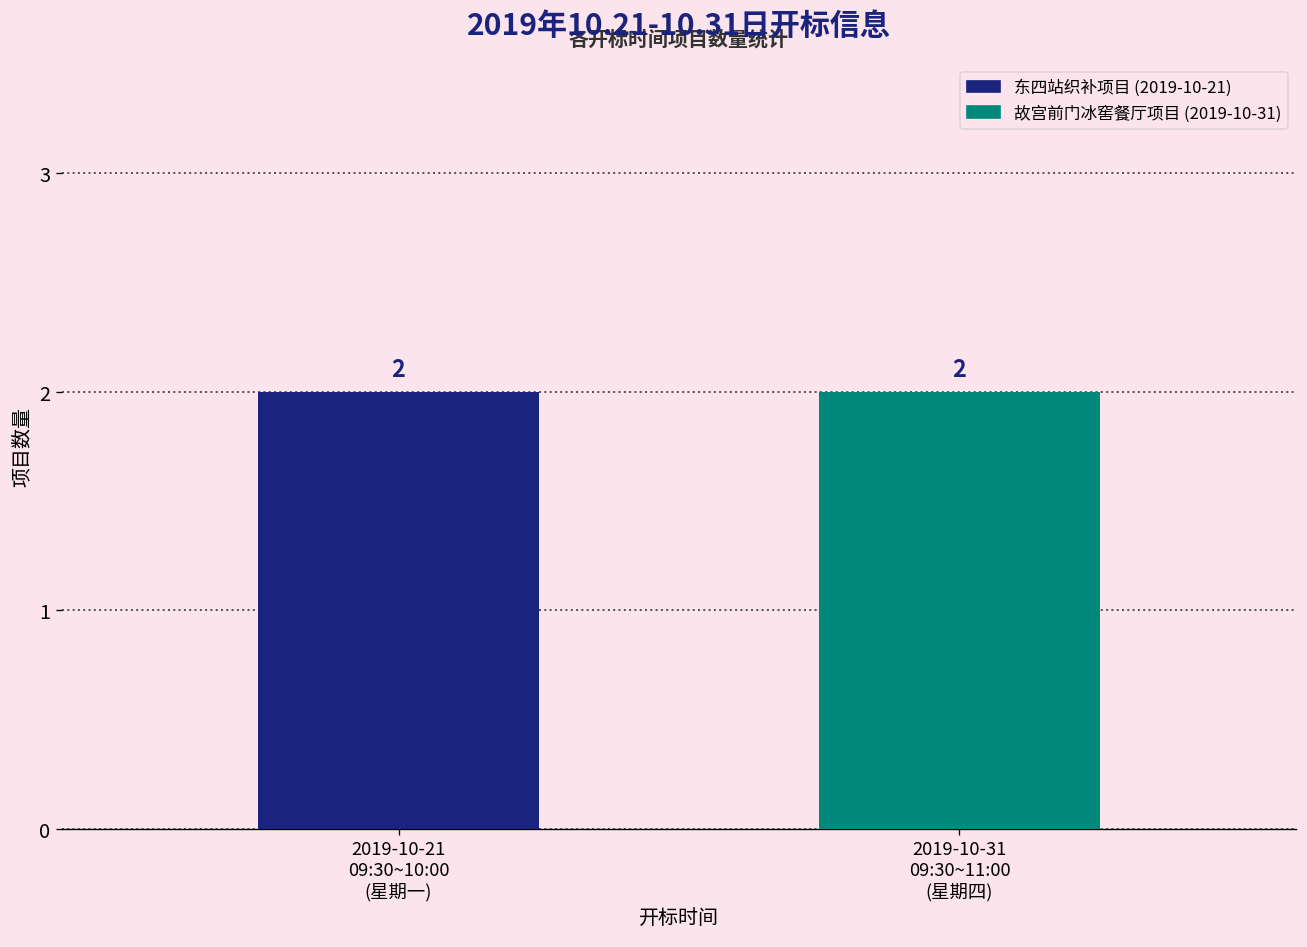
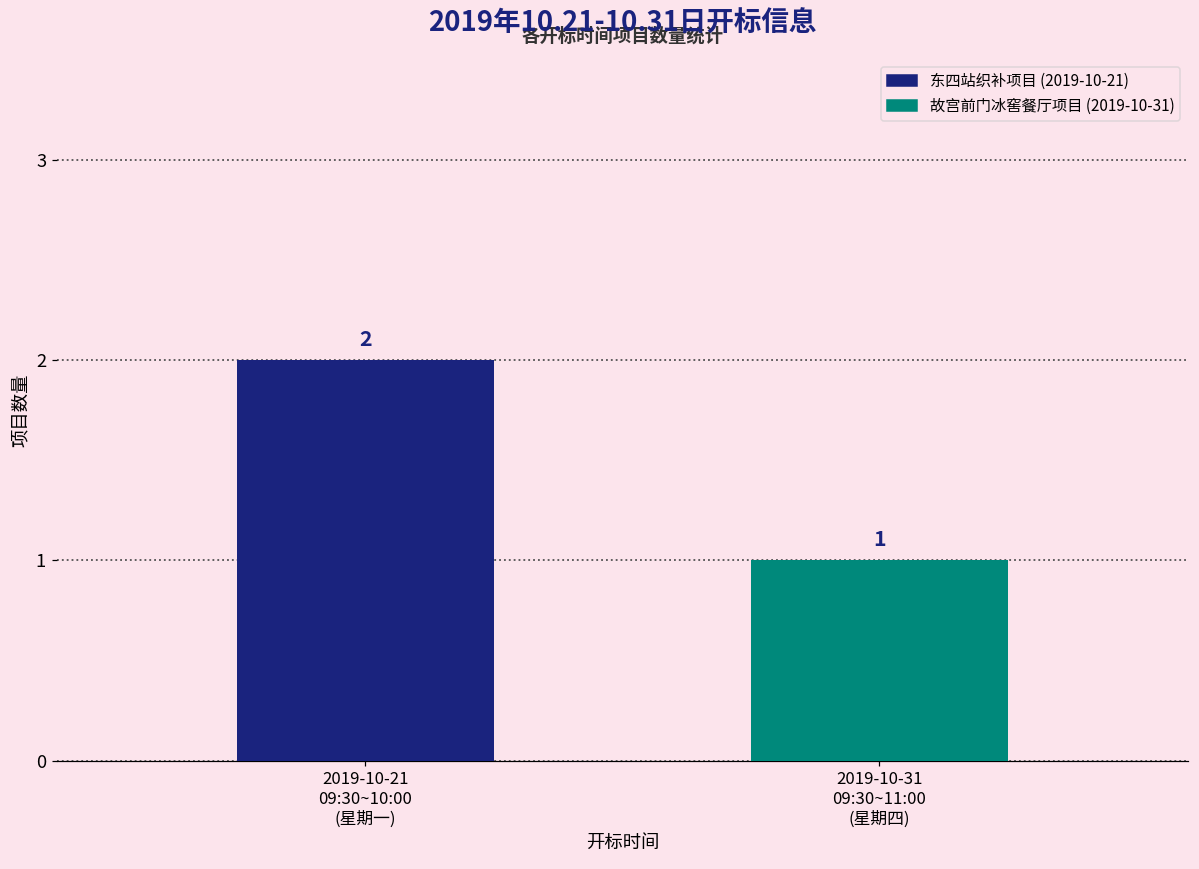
2019-10-31 09:30~11:00 (星期四): 2 -> 1
